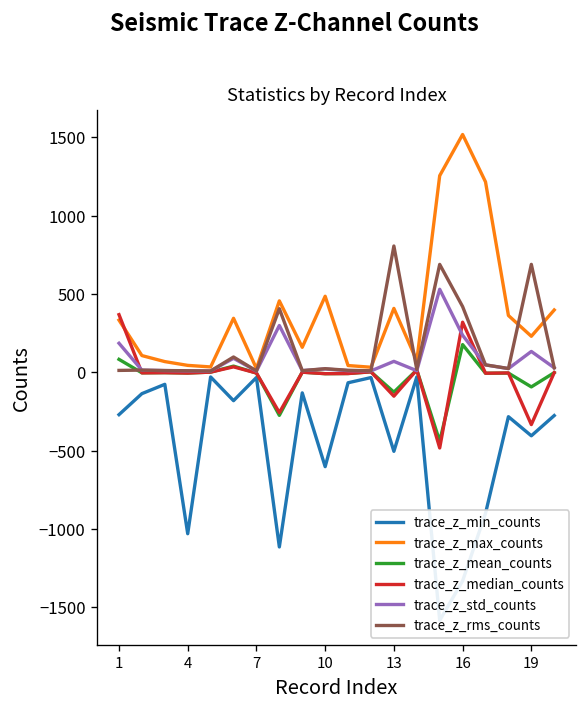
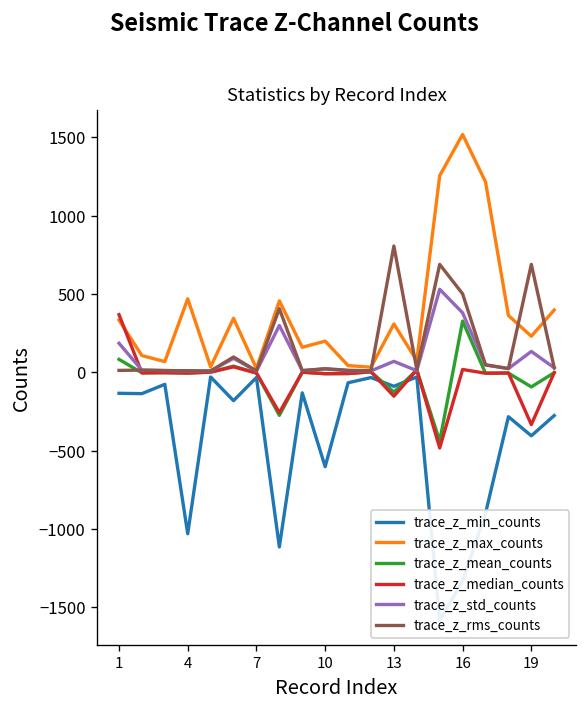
trace_z_min_counts, 1: -270 -> -130
trace_z_max_counts, 4: 40 -> 470
trace_z_max_counts, 10: 490 -> 200
trace_z_min_counts, 13: -500 -> -90
trace_z_max_counts, 13: 410 -> 310
trace_z_mean_counts, 16: 180 -> 330
trace_z_median_counts, 16: 320 -> 20
trace_z_std_counts, 16: 240 -> 380
trace_z_rms_counts, 16: 420 -> 500
